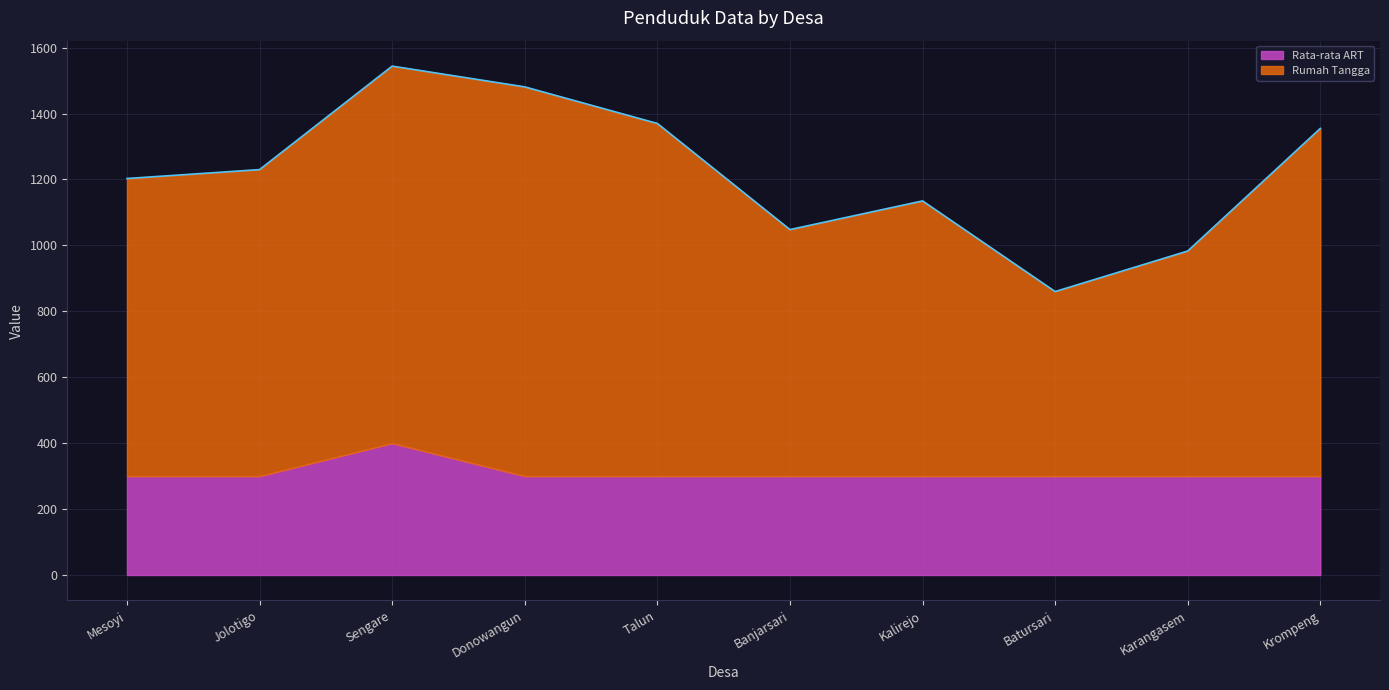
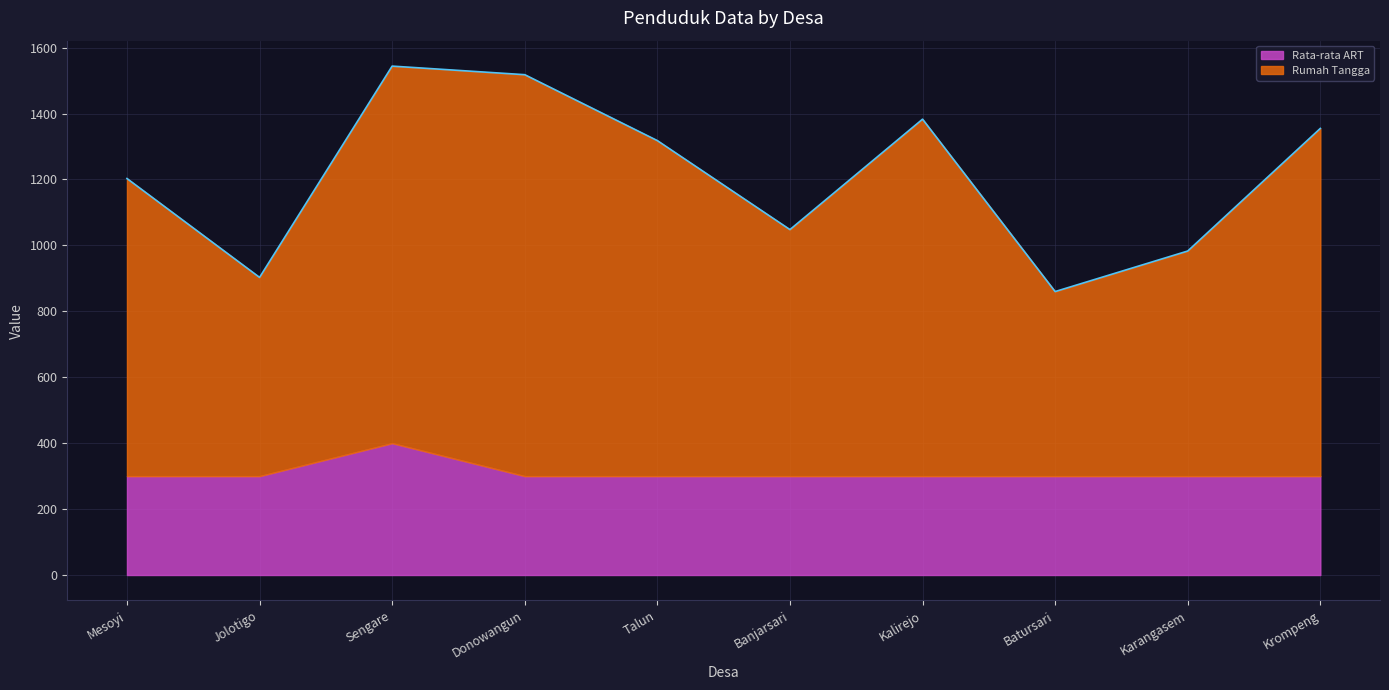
Rumah Tangga, Jolotigo: 930 -> 600
Rumah Tangga, Donowangun: 1180 -> 1220
Rumah Tangga, Talun: 1070 -> 1020
Rumah Tangga, Kalirejo: 840 -> 1080
